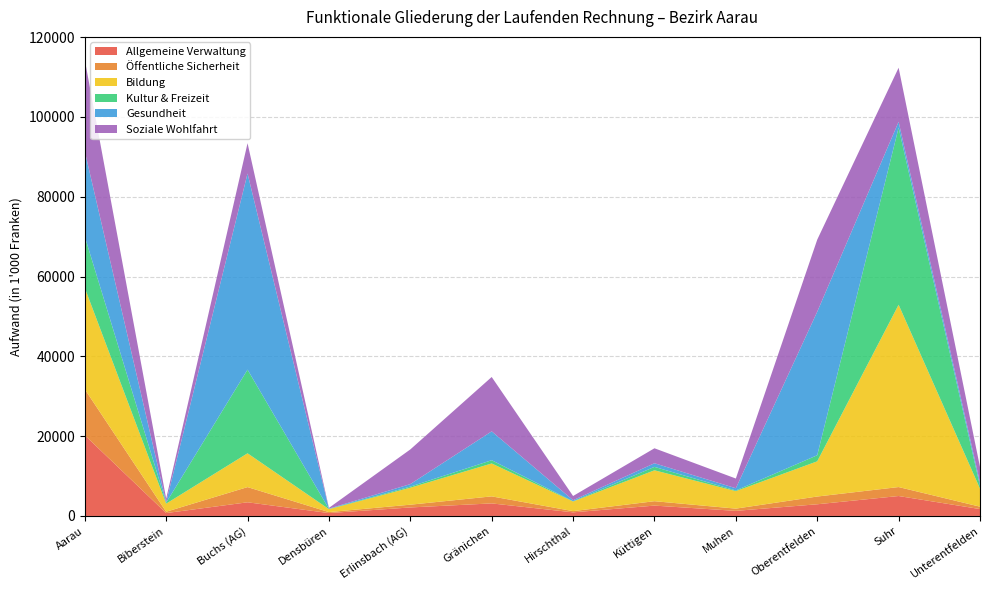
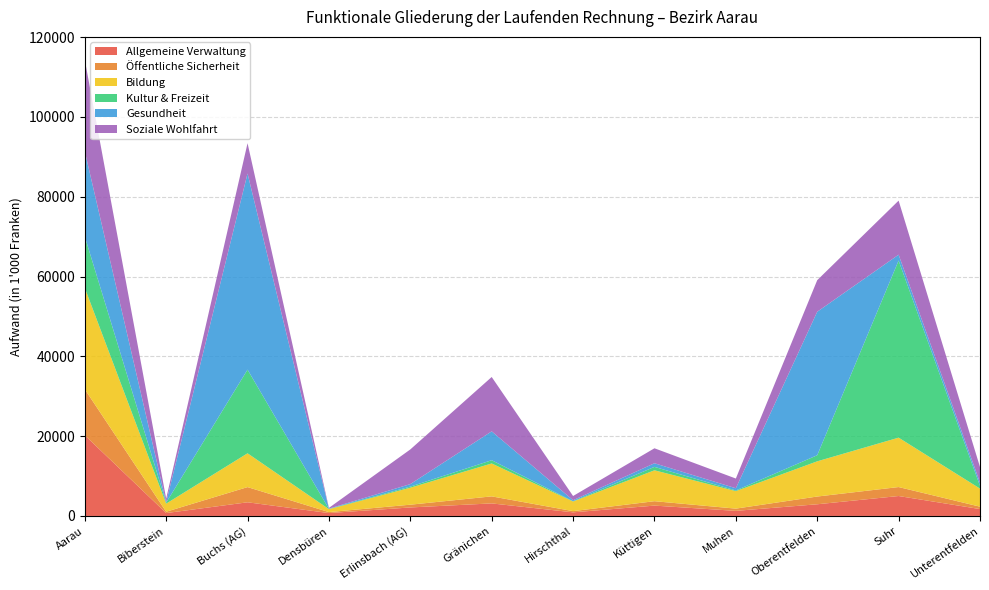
Soziale Wohlfahrt, Oberentfelden: 18000 -> 8000
Bildung, Suhr: 46000 -> 12000
